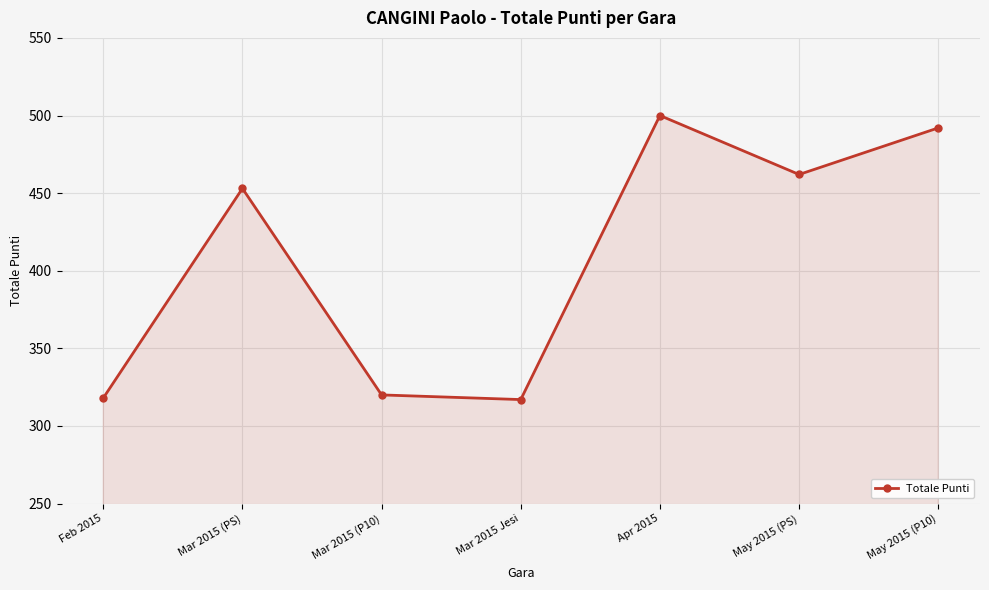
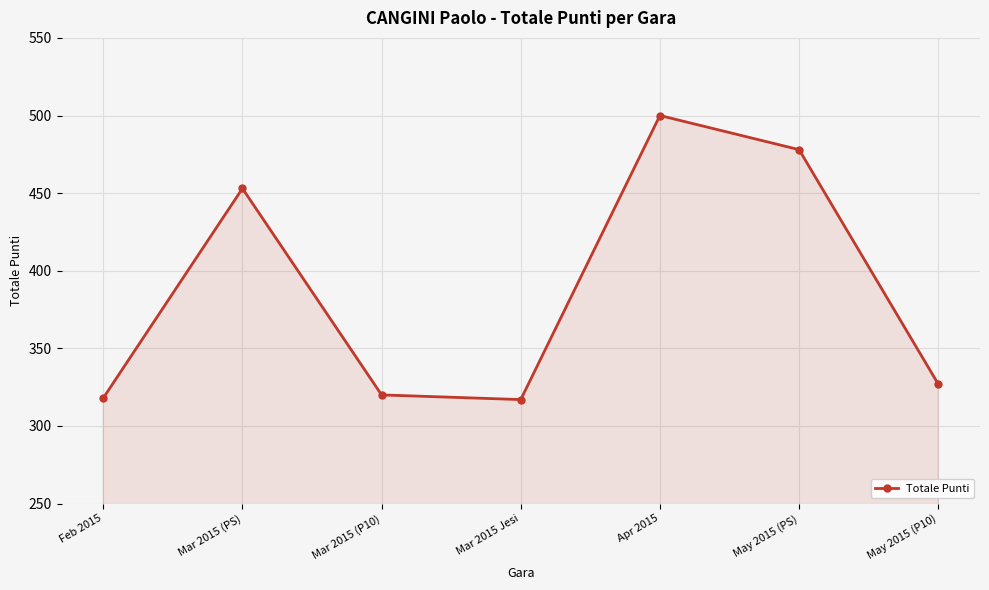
May 2015 (PS): 462 -> 478
May 2015 (P10): 492 -> 327
